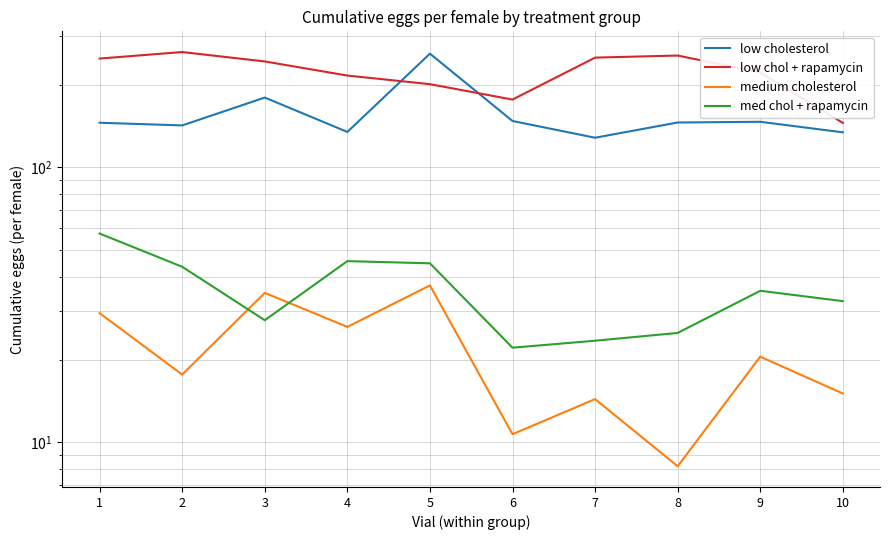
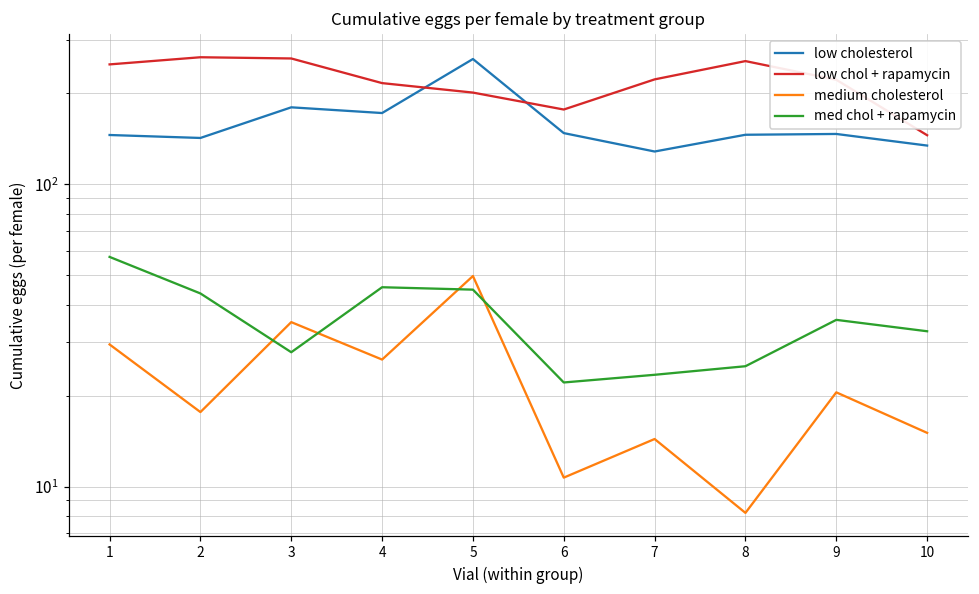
low chol + rapamycin, 3: 240 -> 260
low cholesterol, 4: 130 -> 170
medium cholesterol, 5: 37 -> 50
low chol + rapamycin, 7: 250 -> 220
